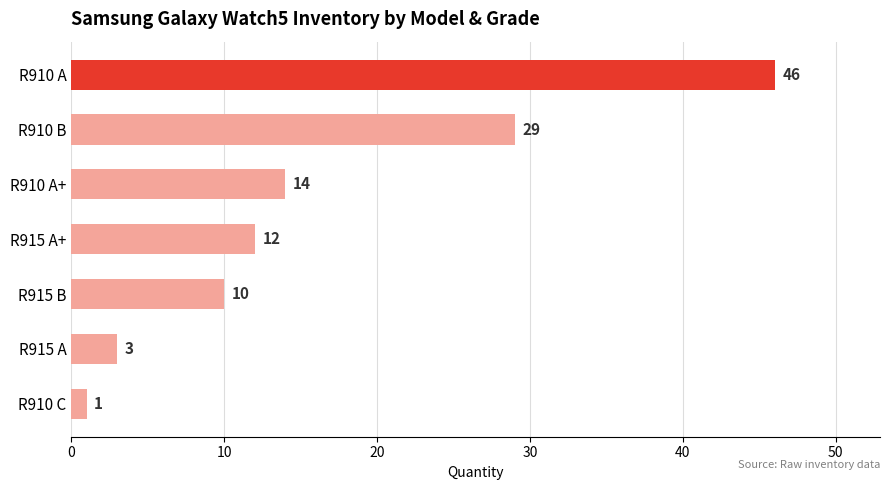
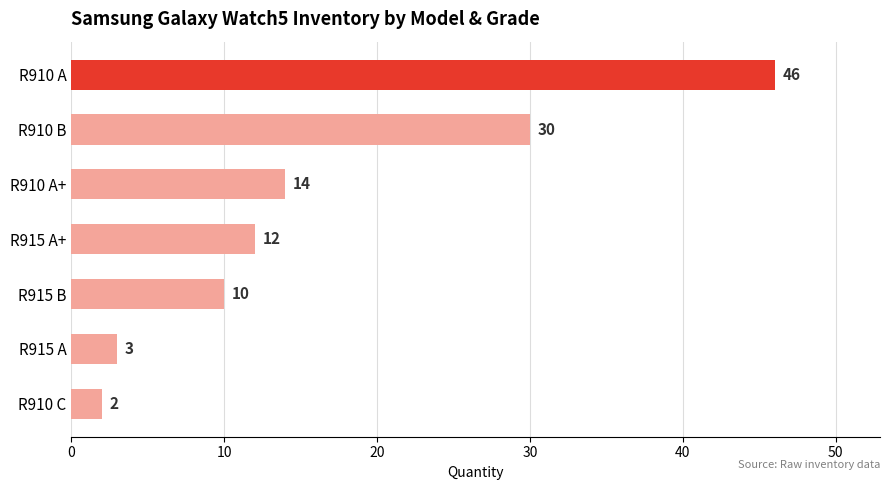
R910 B: 29 -> 30
R910 C: 1 -> 2
